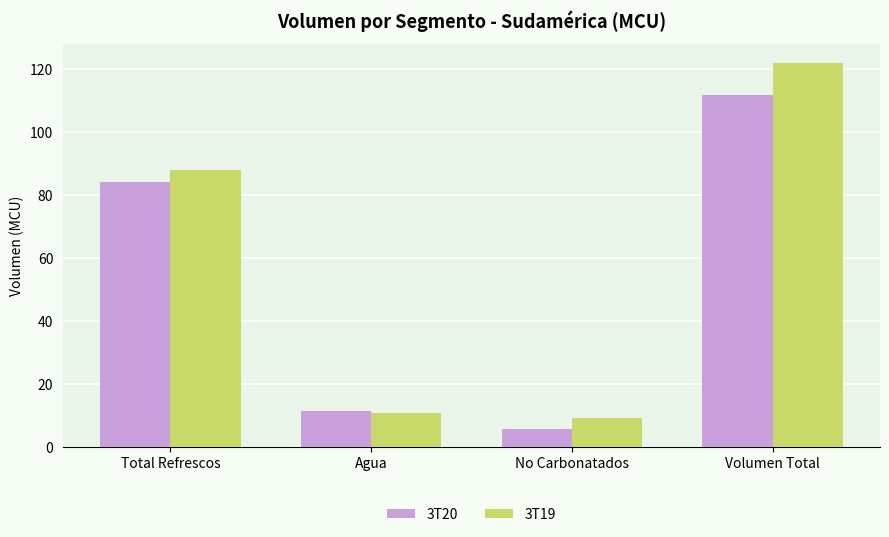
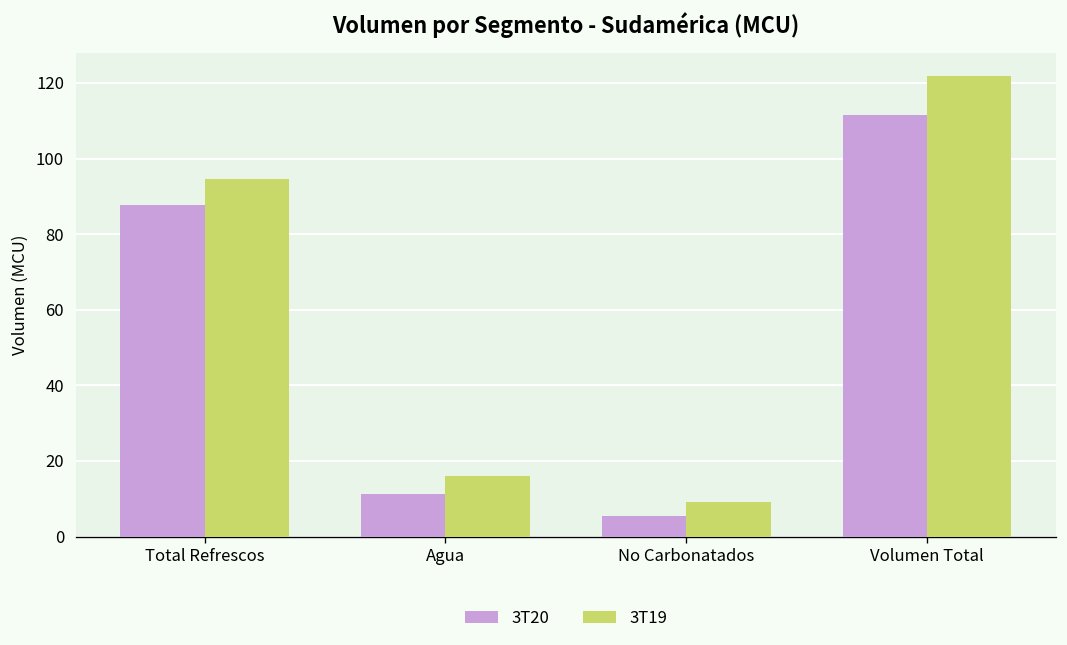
3T20, Total Refrescos: 84 -> 88
3T19, Total Refrescos: 88 -> 95
3T19, Agua: 11 -> 16
